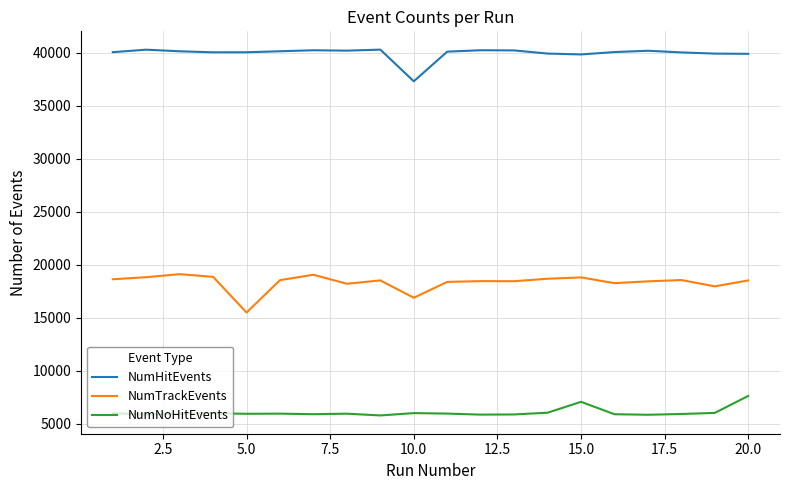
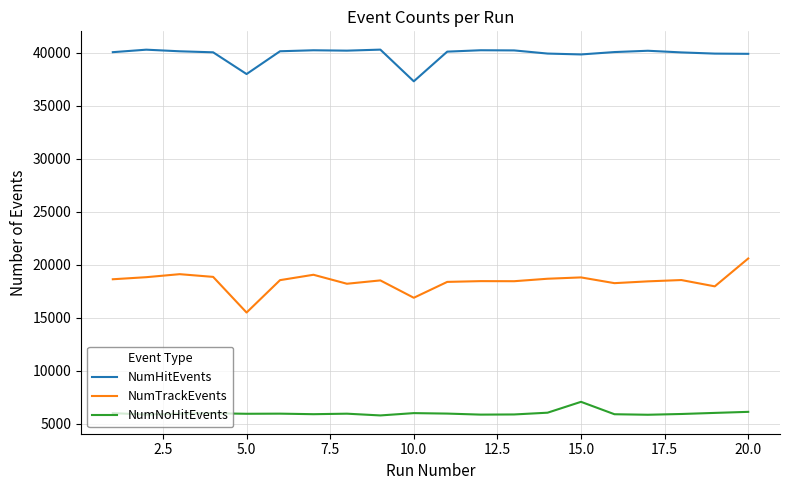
NumHitEvents, 5.0: 40100 -> 38000
NumTrackEvents, 20.0: 18500 -> 20600
NumNoHitEvents, 20.0: 7600 -> 6100
